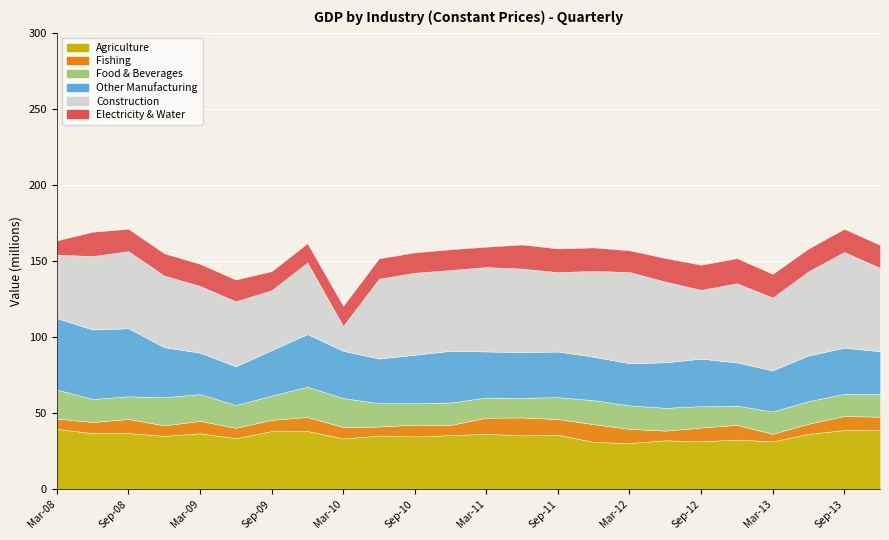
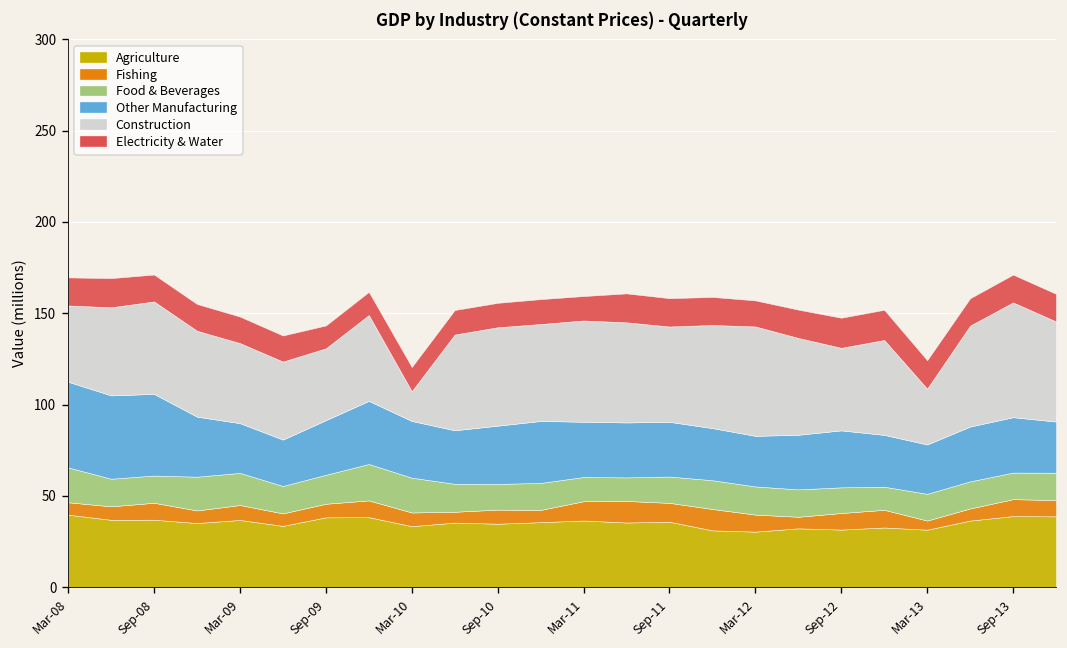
Electricity & Water, Mar-08: 9 -> 15
Construction, Mar-13: 48 -> 31
